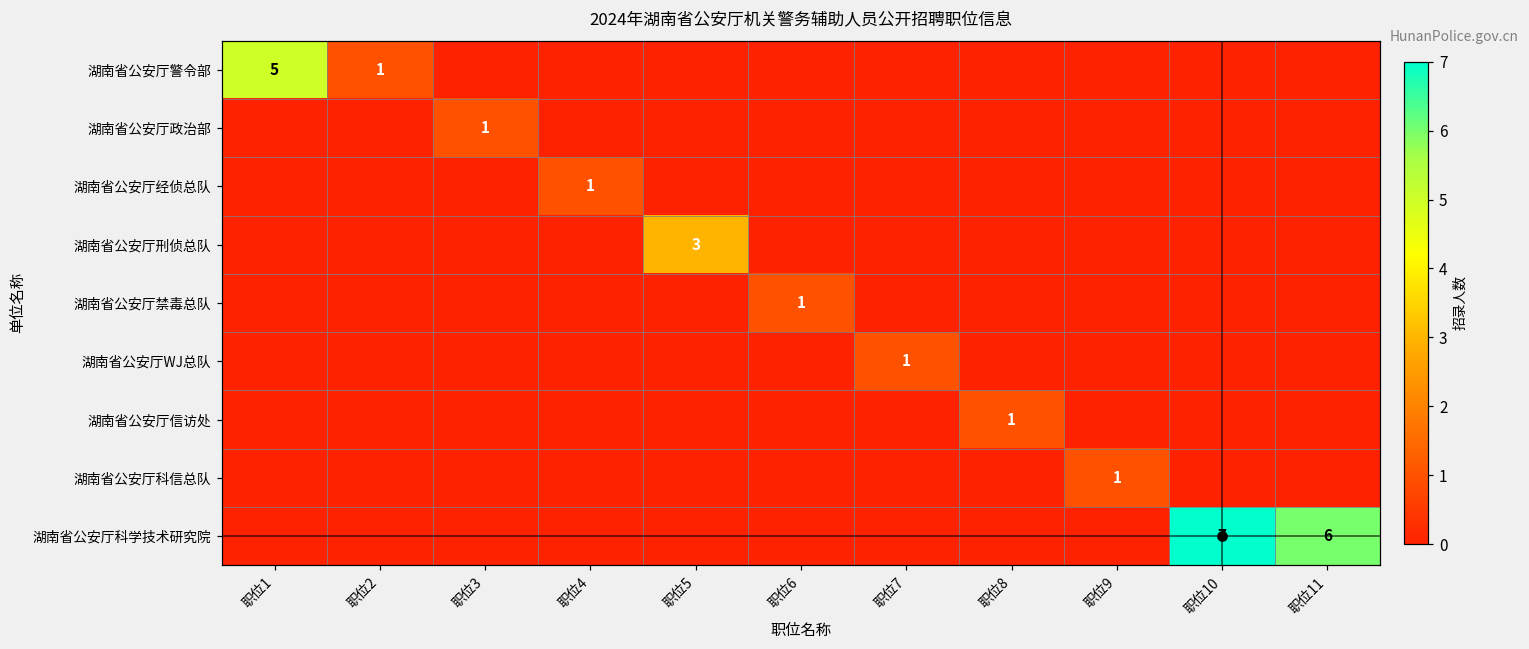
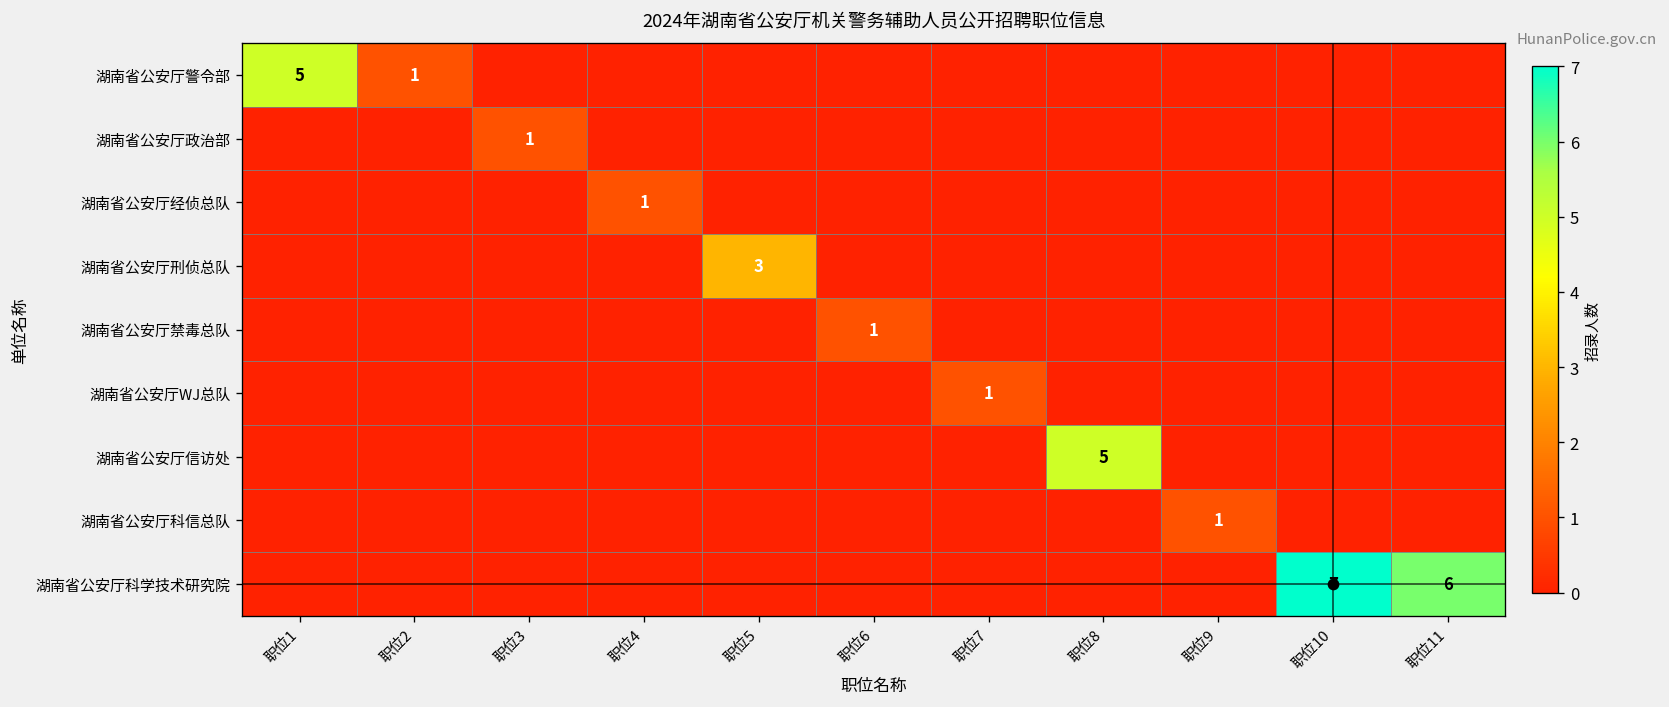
湖南省公安厅信访处, 职位8: 1 -> 5
